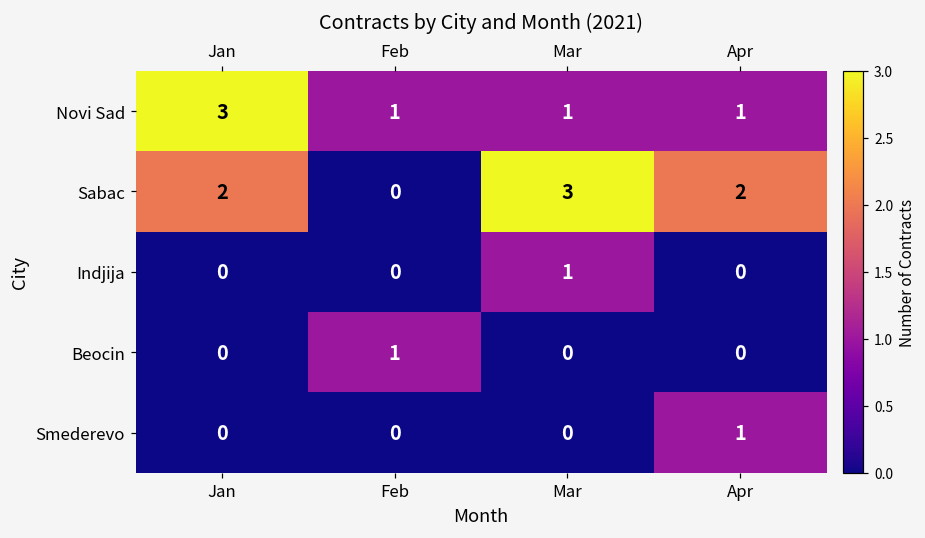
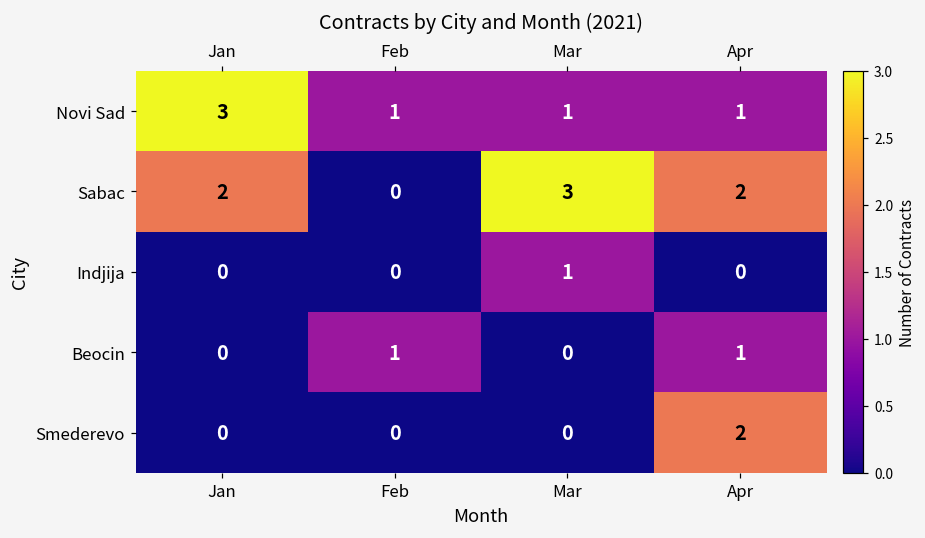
Beocin, Apr: 0 -> 1
Smederevo, Apr: 1 -> 2
